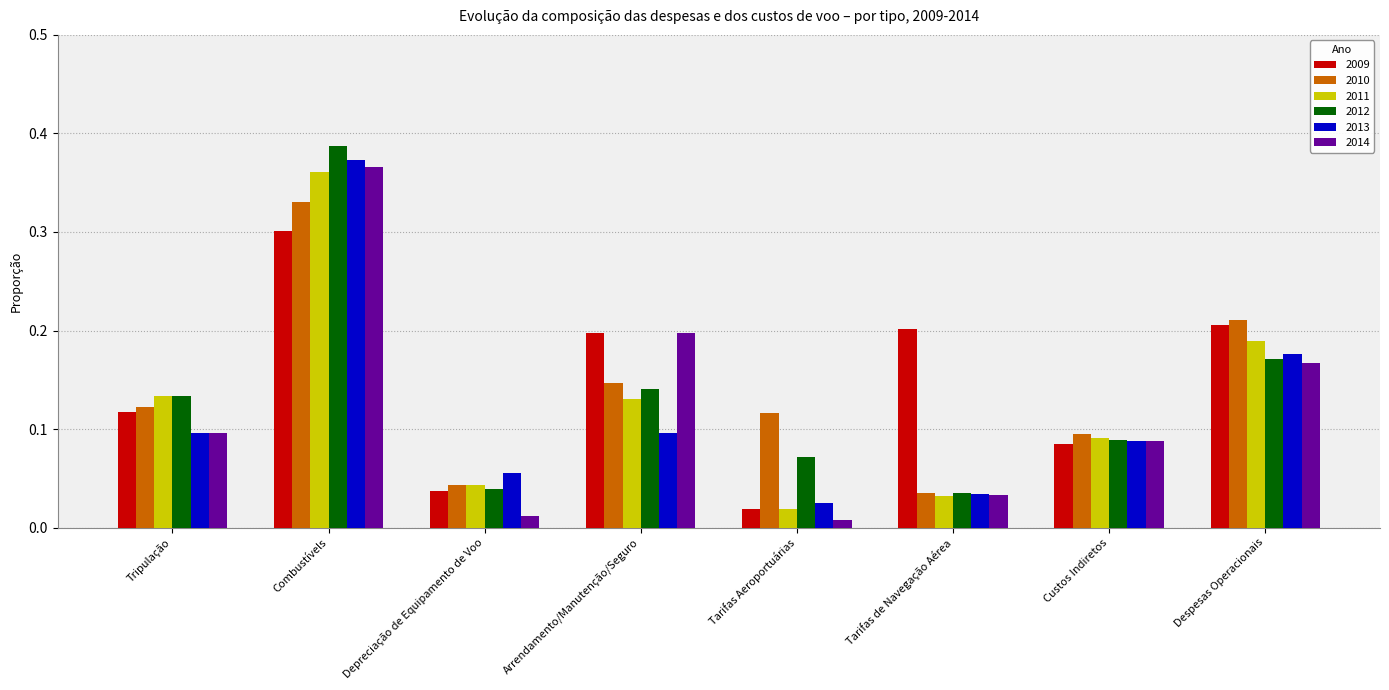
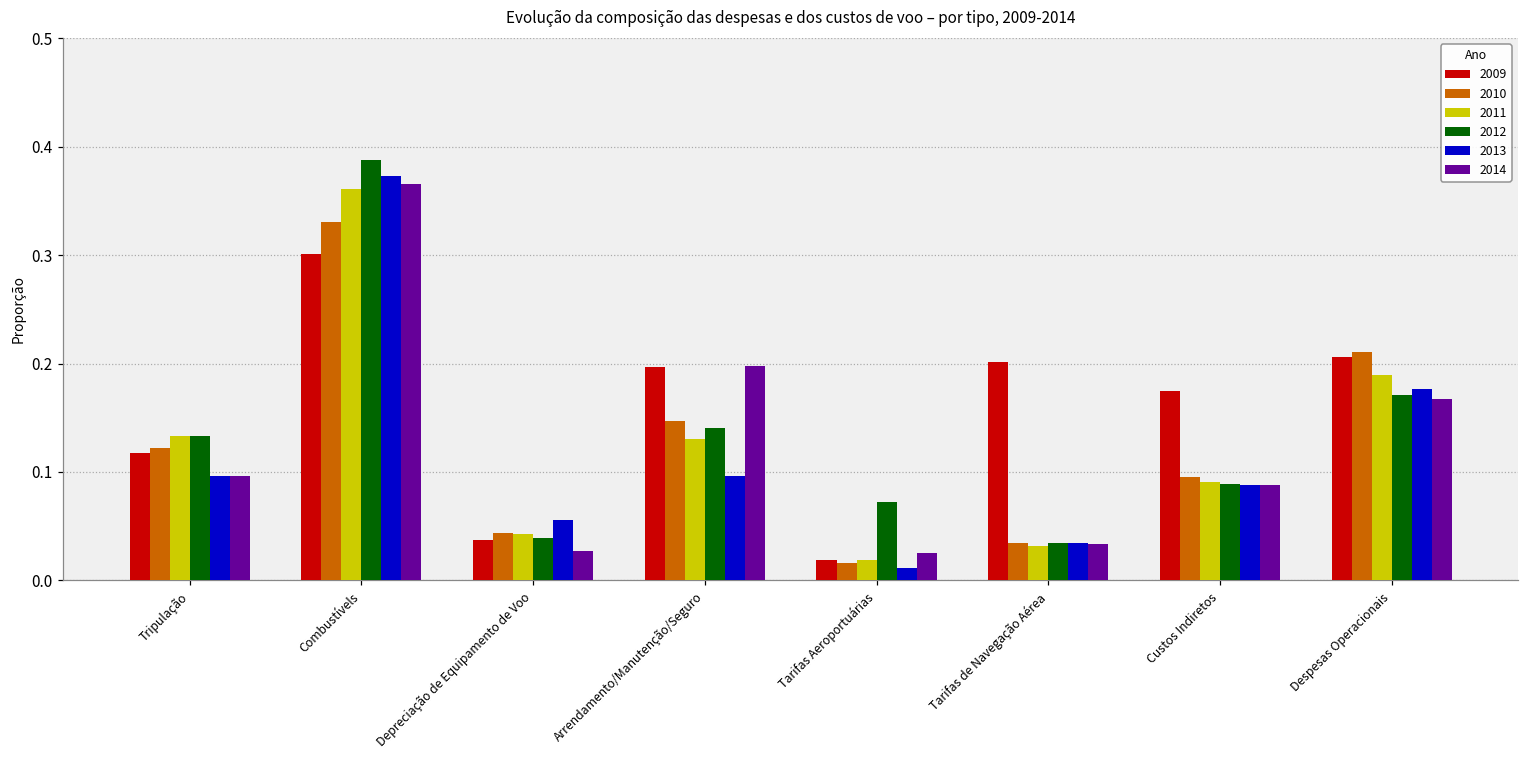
2014, Depreciação de Equipamento de Voo: 0.01 -> 0.03
2010, Tarifas Aeroportuárias: 0.12 -> 0.02
2013, Tarifas Aeroportuárias: 0.03 -> 0.01
2014, Tarifas Aeroportuárias: 0.01 -> 0.03
2009, Custos Indiretos: 0.09 -> 0.17
